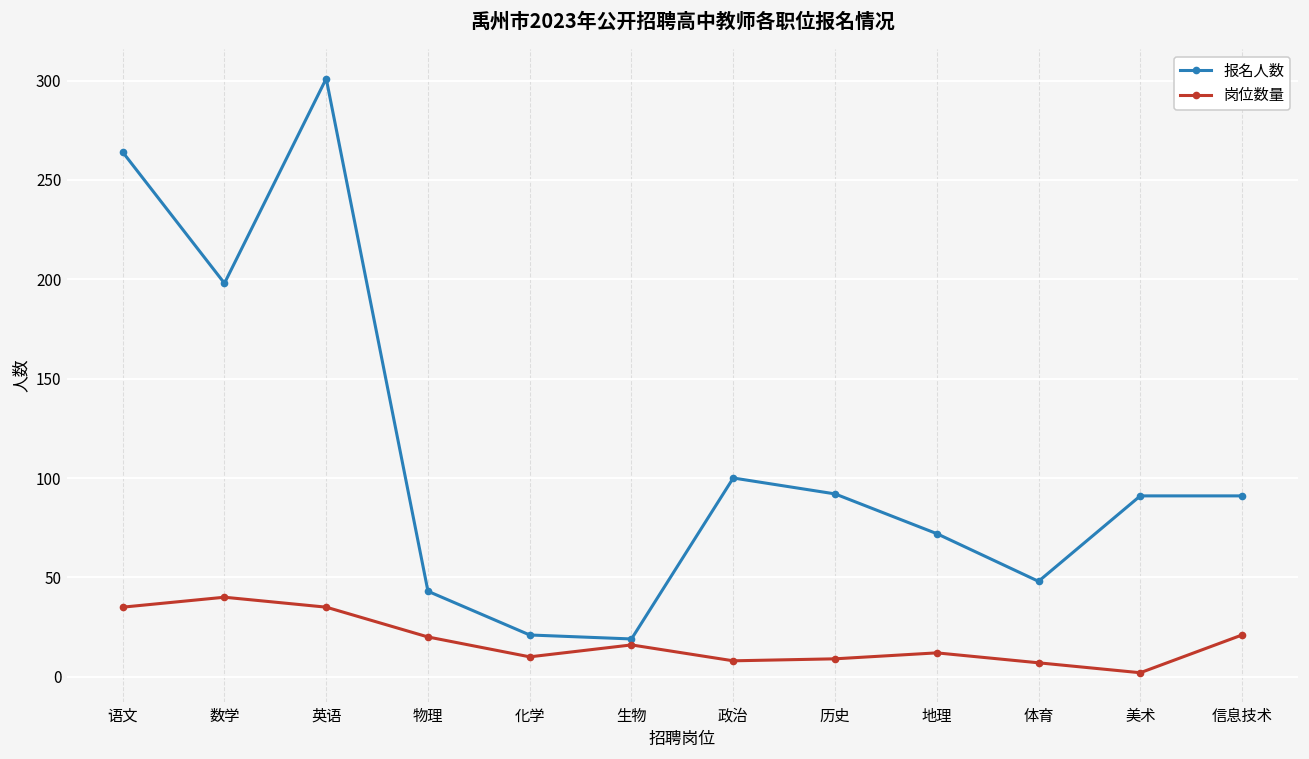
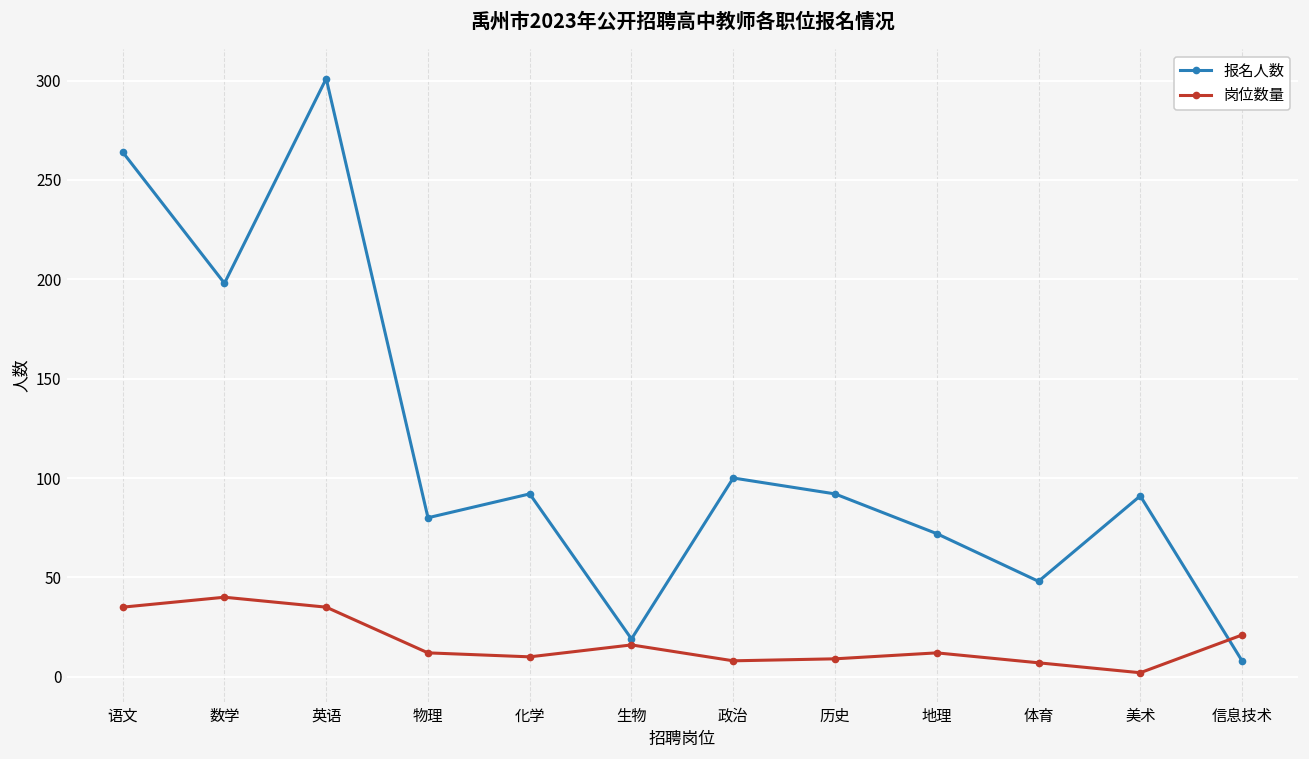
报名人数, 物理: 43 -> 80
岗位数量, 物理: 20 -> 12
报名人数, 化学: 21 -> 92
报名人数, 信息技术: 91 -> 8
